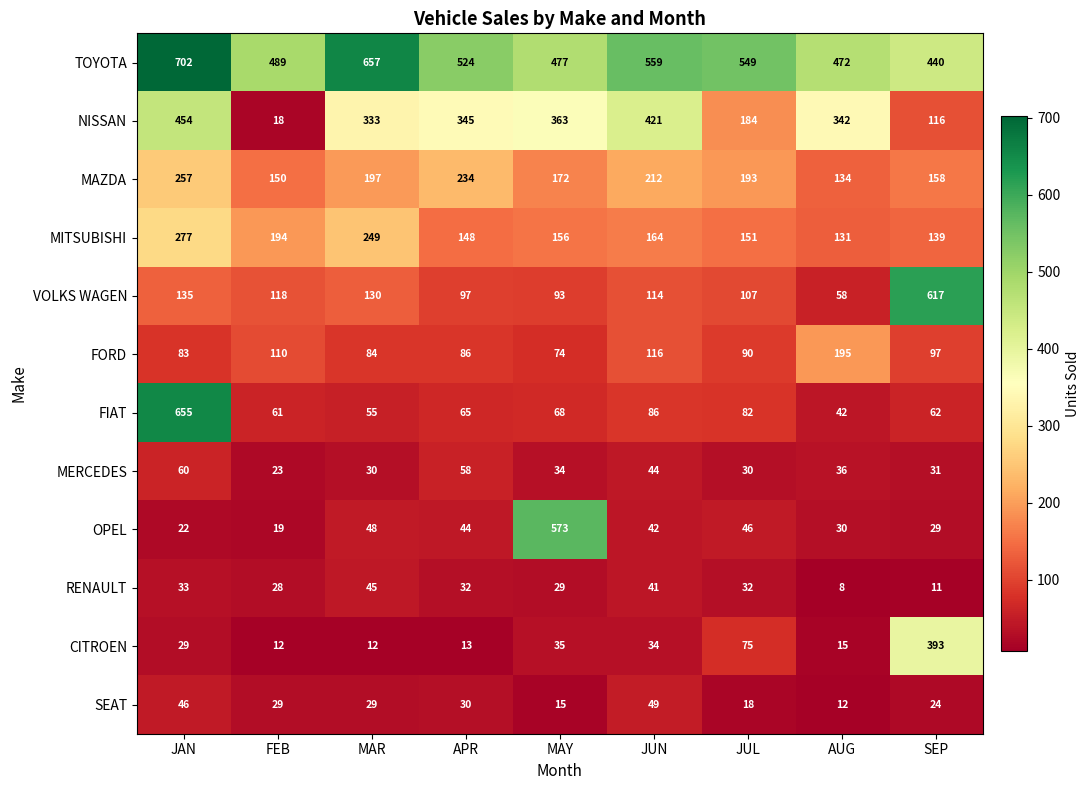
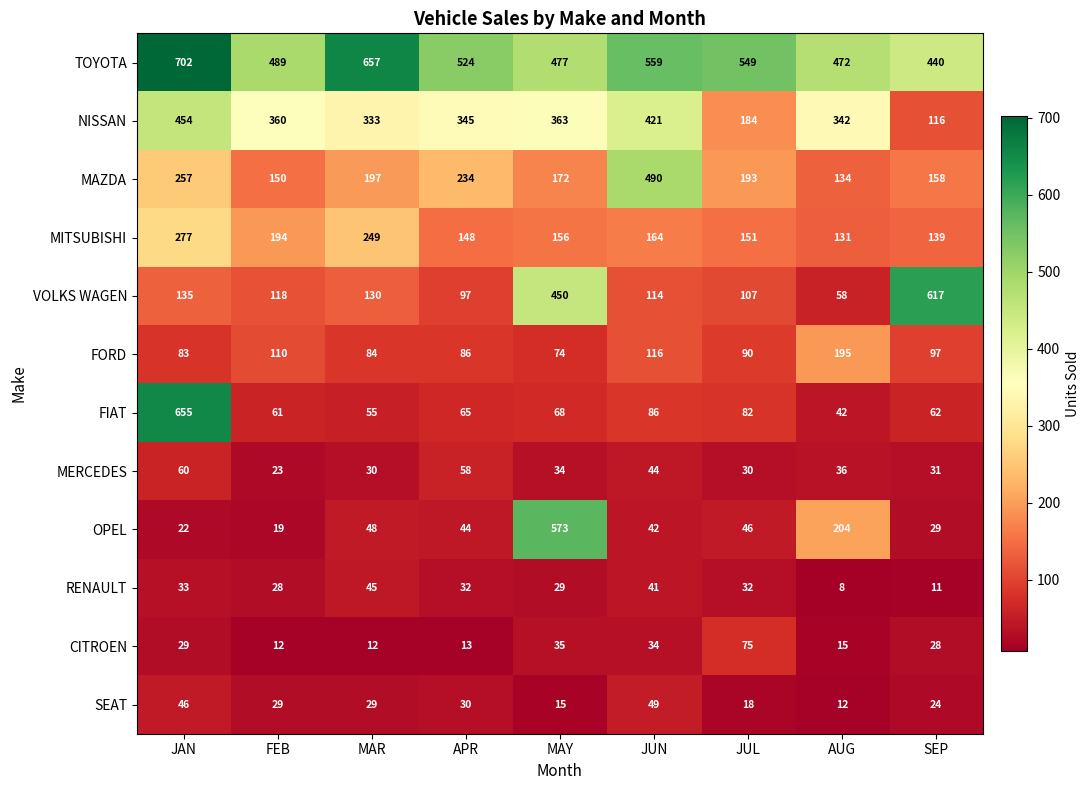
NISSAN, FEB: 18 -> 360
MAZDA, JUN: 212 -> 490
VOLKS WAGEN, MAY: 93 -> 450
OPEL, AUG: 30 -> 204
CITROEN, SEP: 393 -> 28
